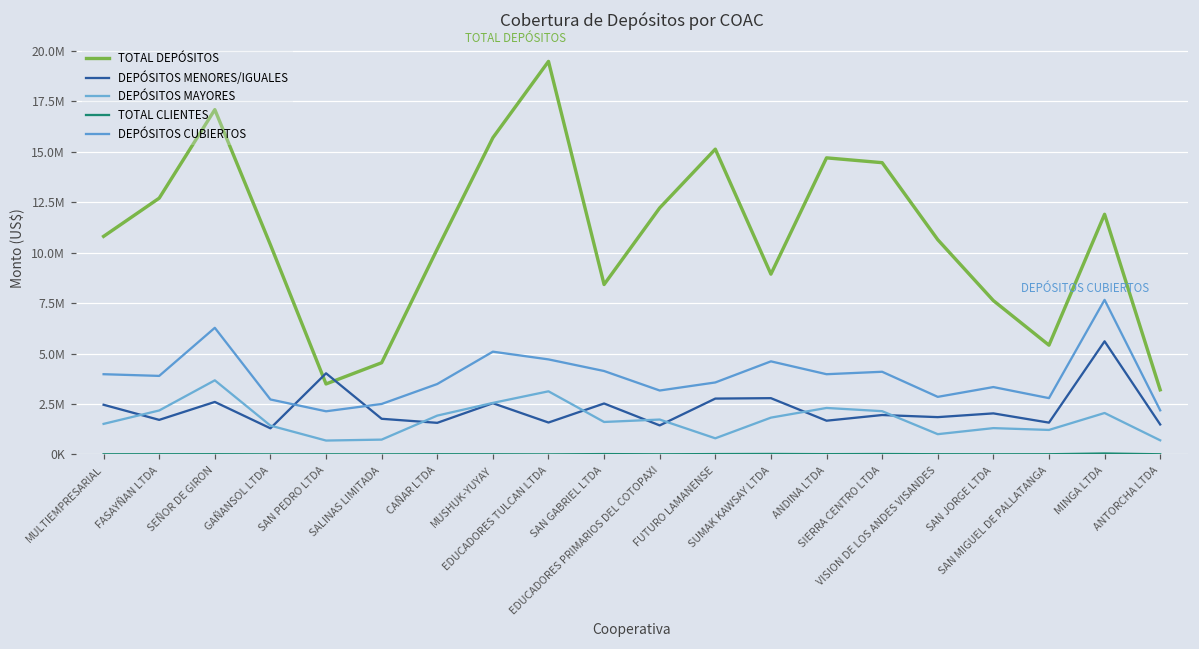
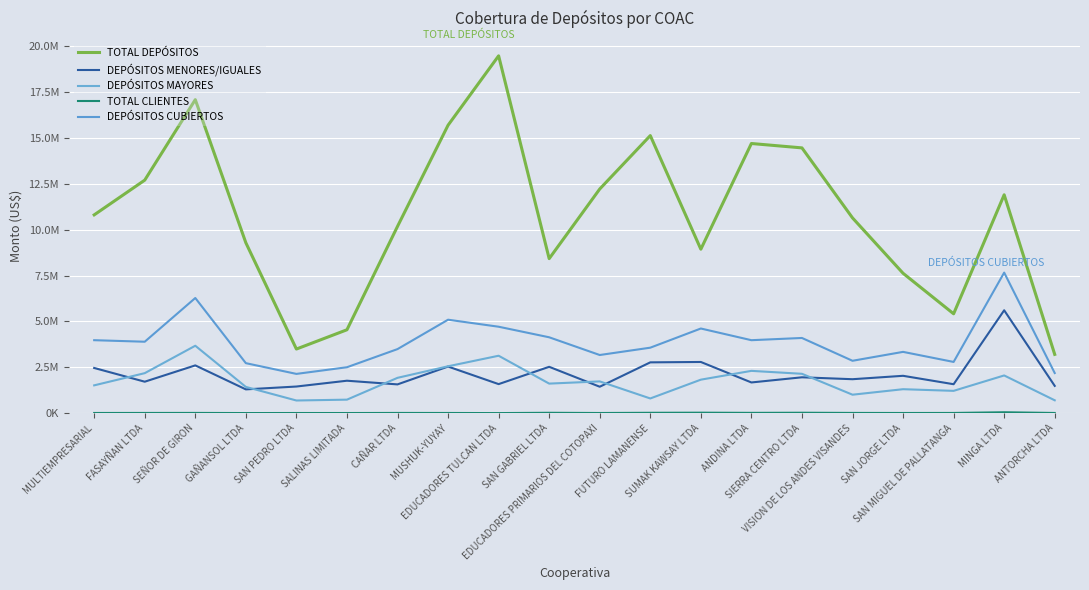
TOTAL DEPÓSITOS, GAÑANSOL LTDA: 10400000 -> 9300000
DEPÓSITOS MENORES/IGUALES, SAN PEDRO LTDA: 4000000 -> 1500000
